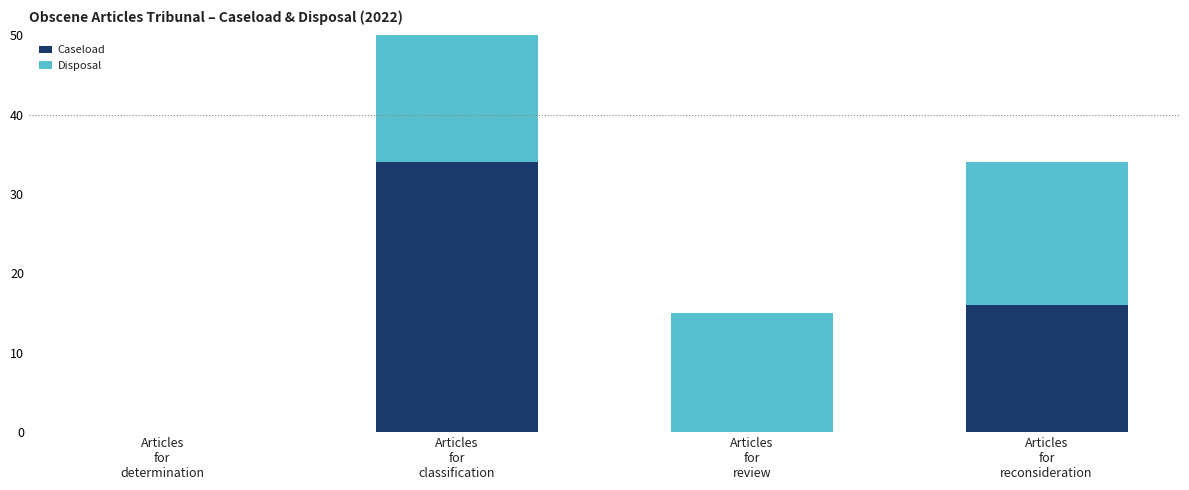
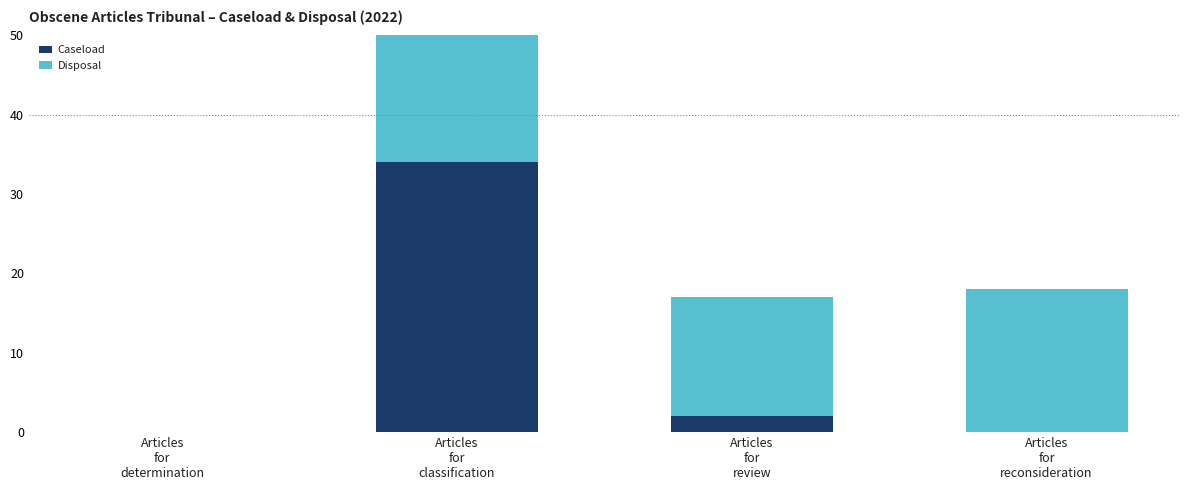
Caseload, Articles for review: 0 -> 2
Caseload, Articles for reconsideration: 16 -> 0
